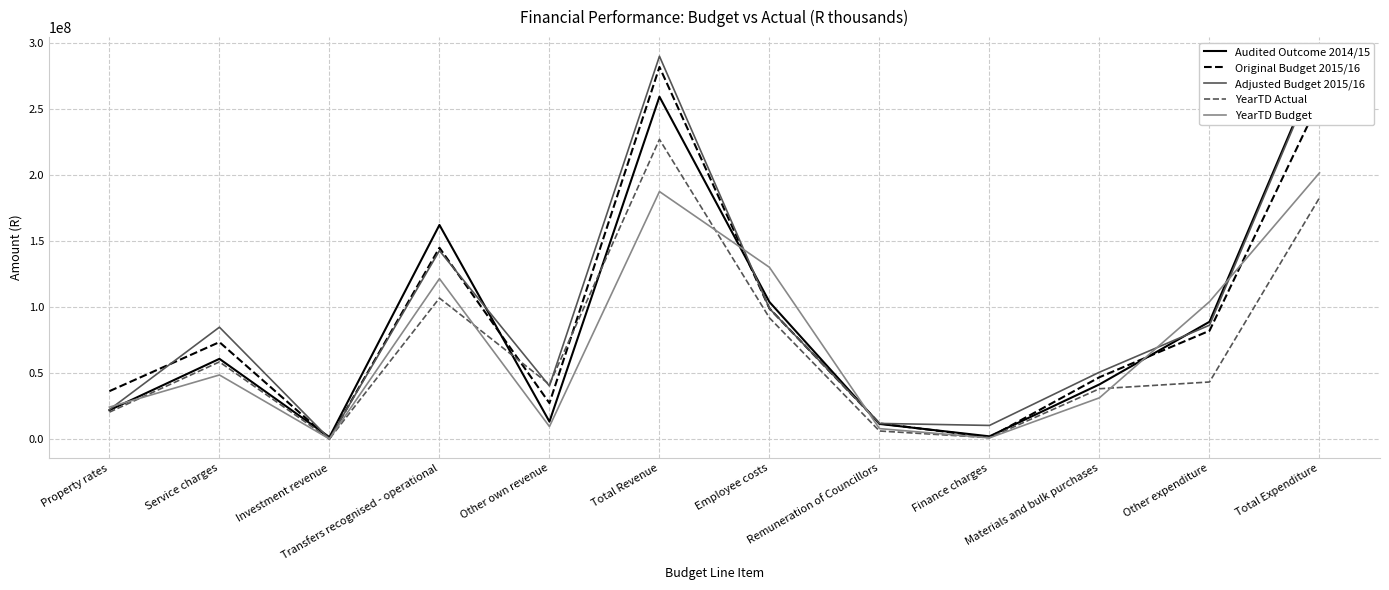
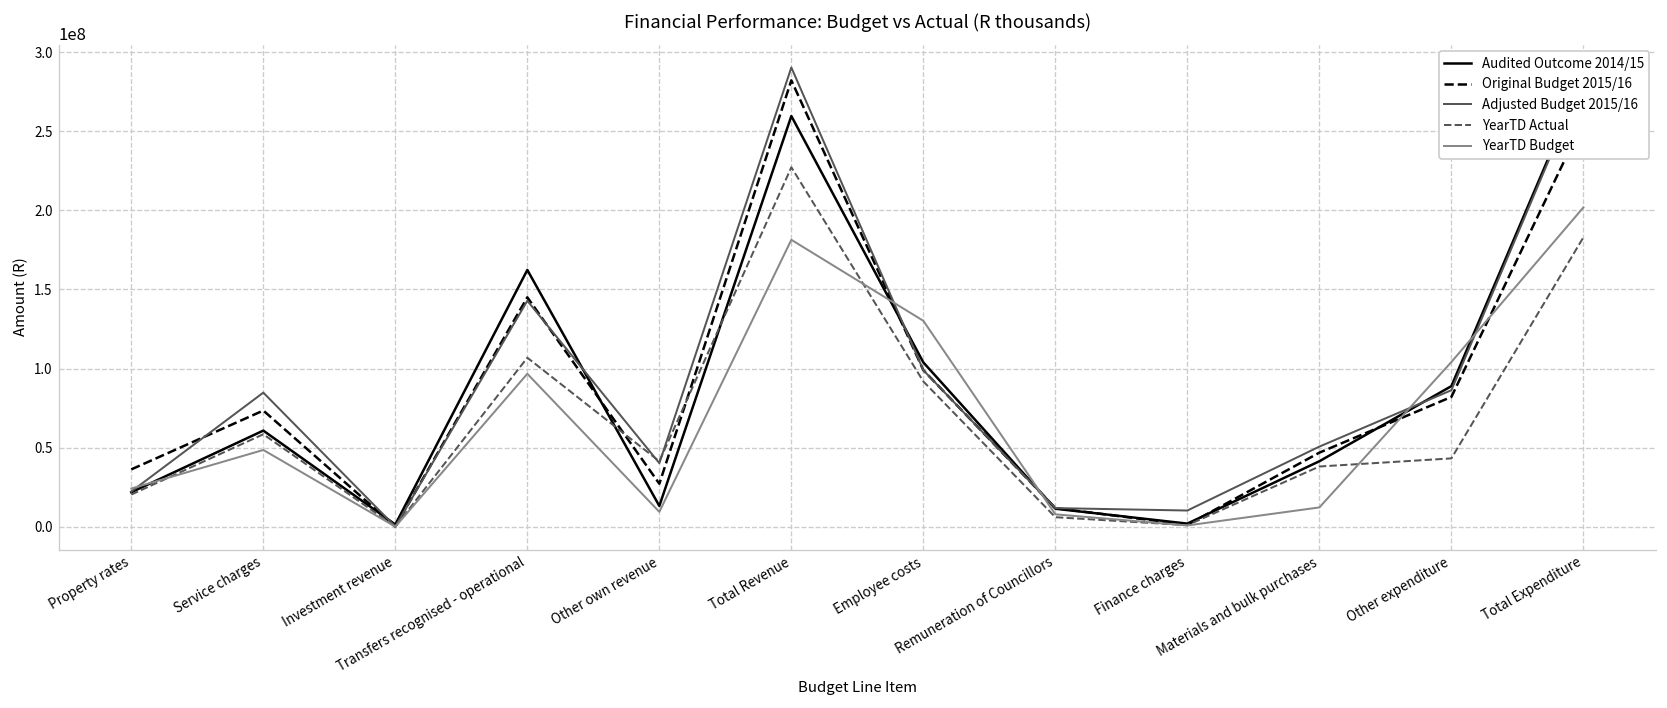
YearTD Budget, Transfers recognised - operational: 122000000 -> 97000000
YearTD Budget, Total Revenue: 188000000 -> 181000000
YearTD Budget, Materials and bulk purchases: 31000000 -> 12000000
